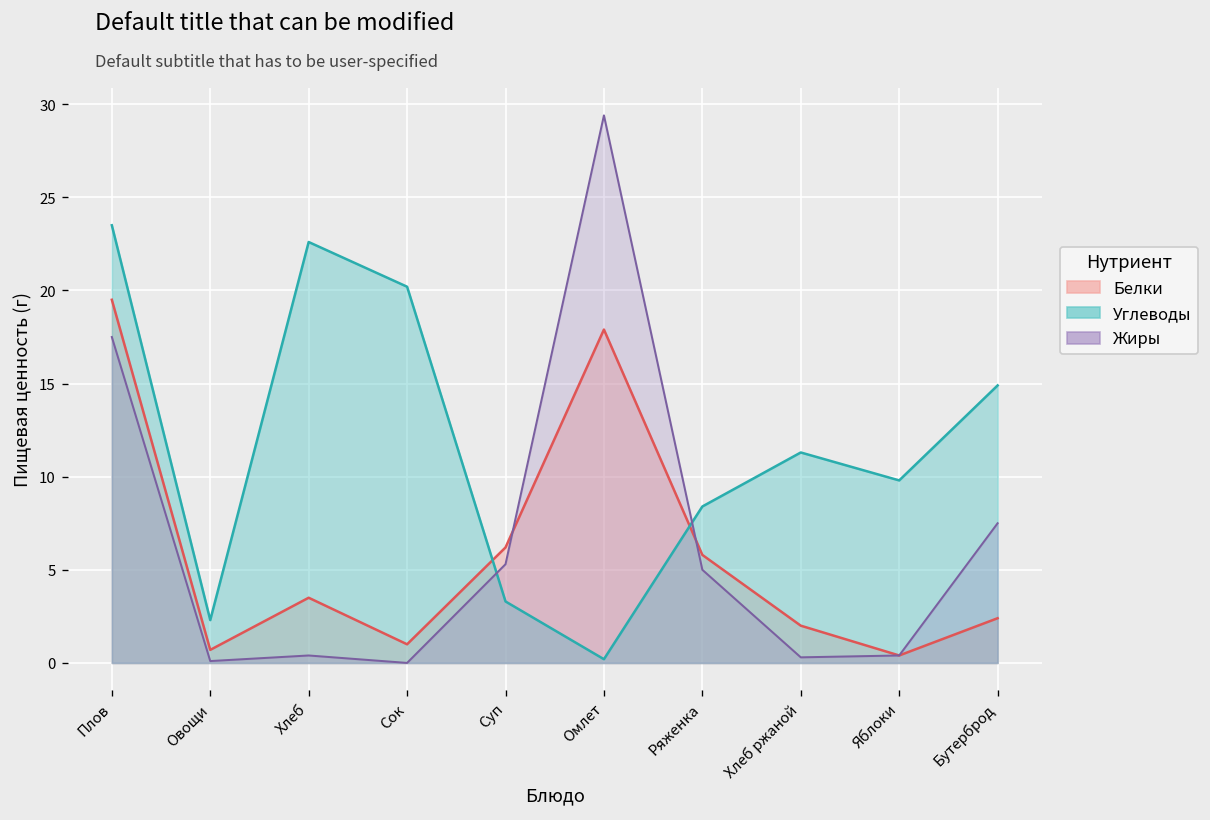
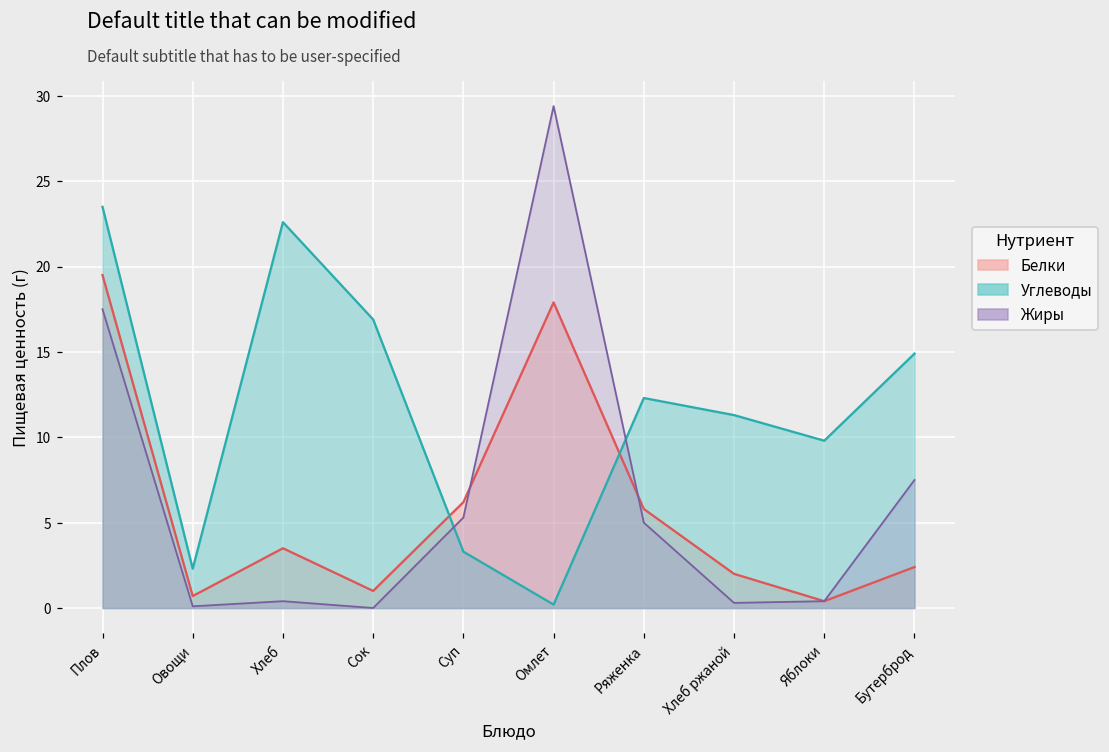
Углеводы, Сок: 20.2 -> 16.9
Углеводы, Ряженка: 8.4 -> 12.3
